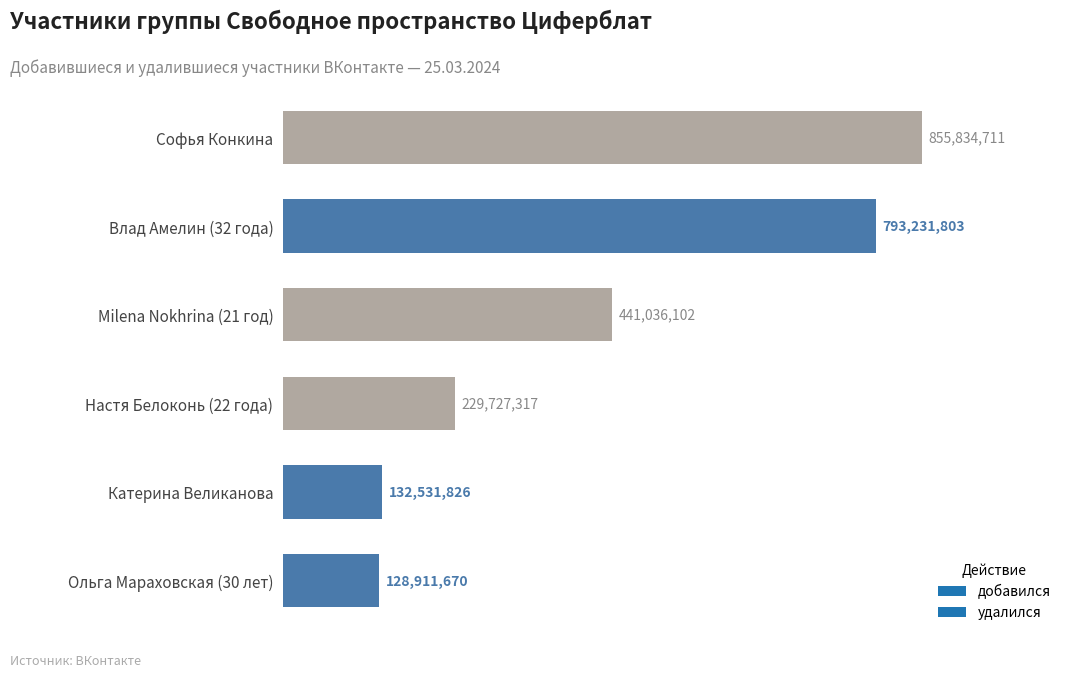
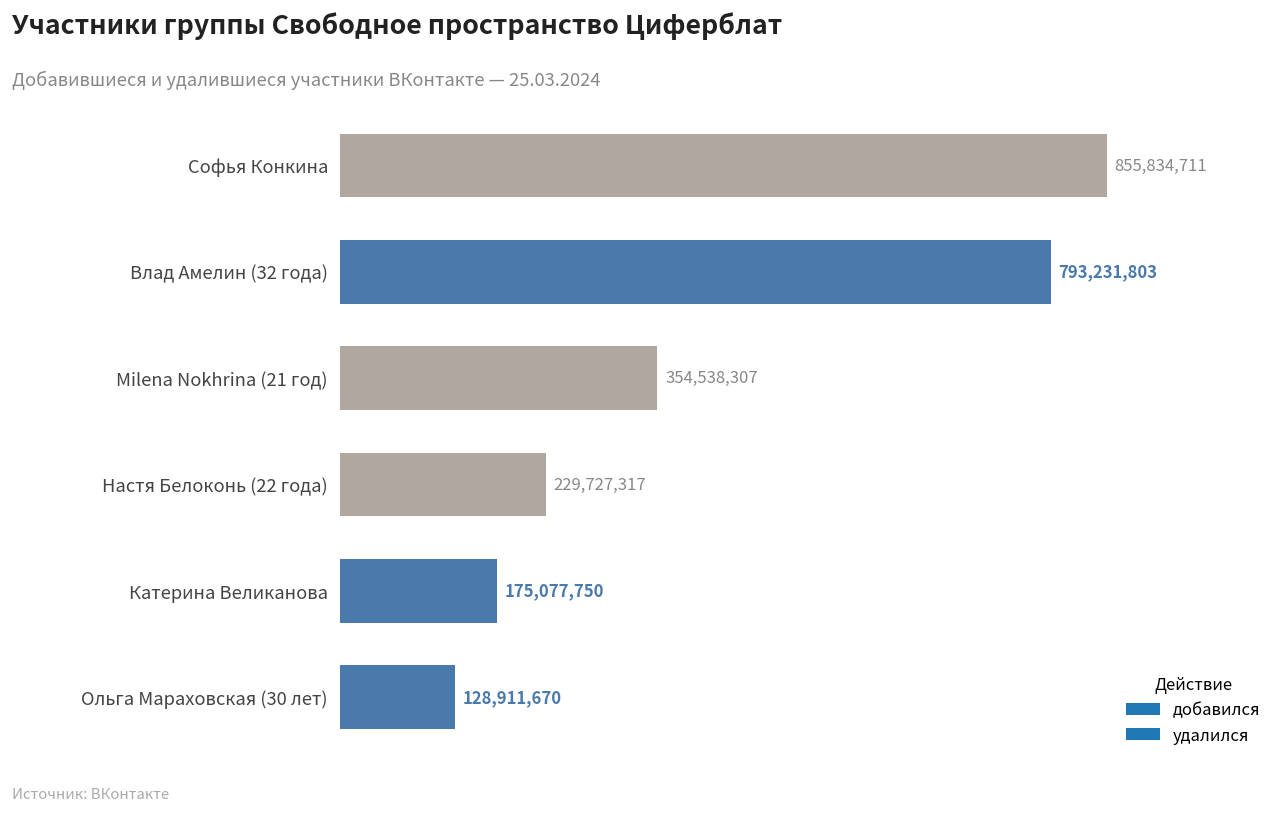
Milena Nokhrina (21 год): 441,036,102 -> 354,538,307
Катерина Великанова: 132,531,826 -> 175,077,750
